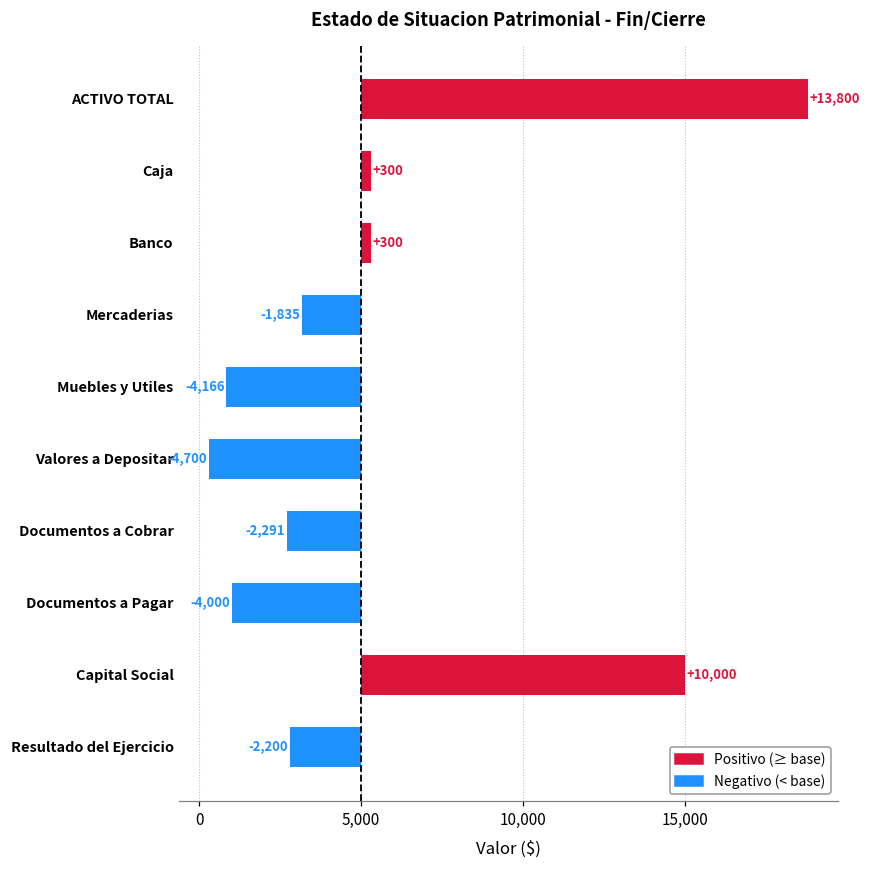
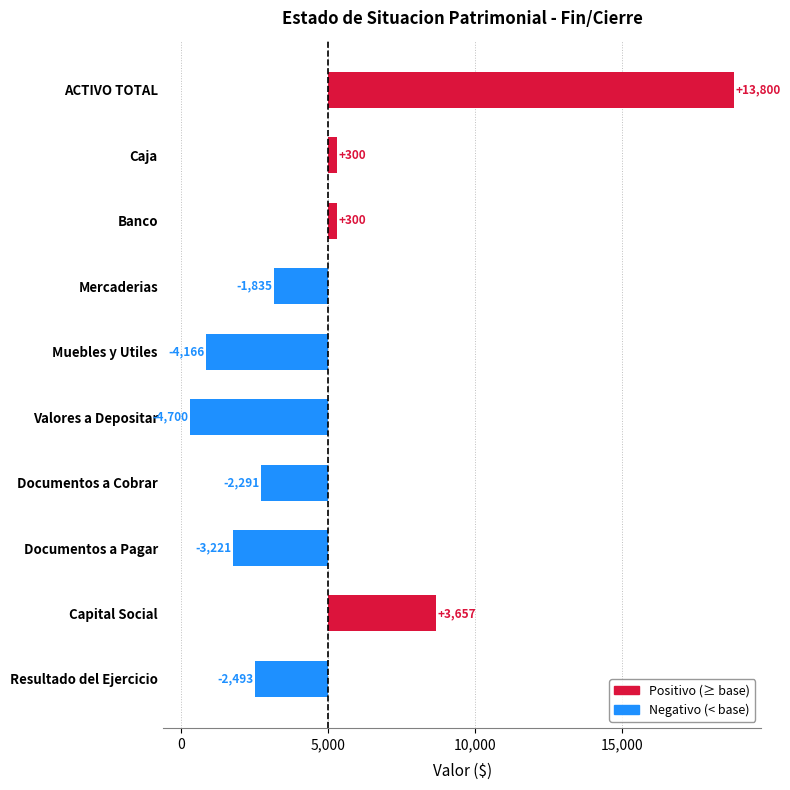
Documentos a Pagar: -4,000 -> -3,221
Capital Social: +10,000 -> +3,657
Resultado del Ejercicio: -2,200 -> -2,493
